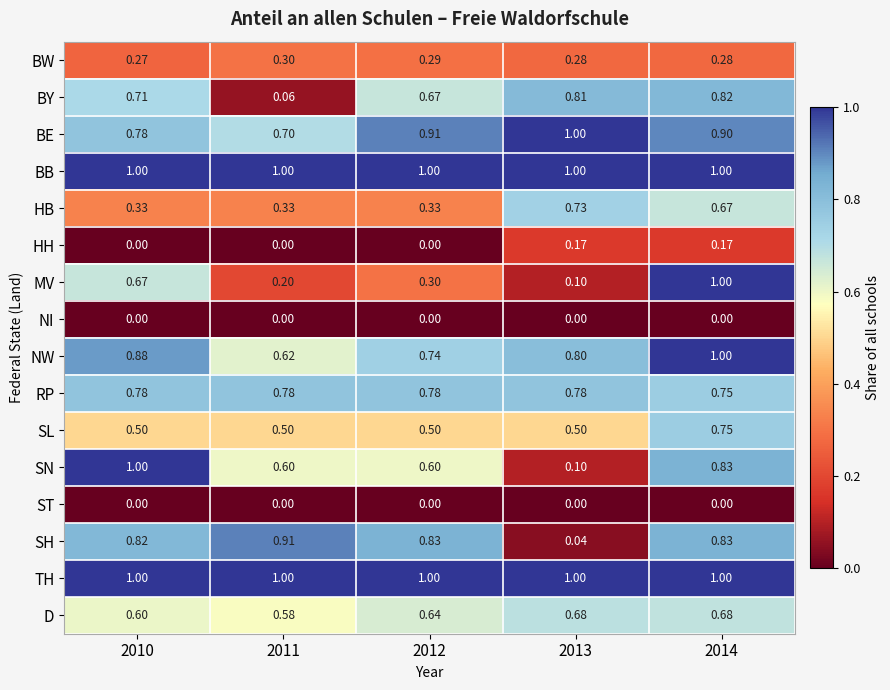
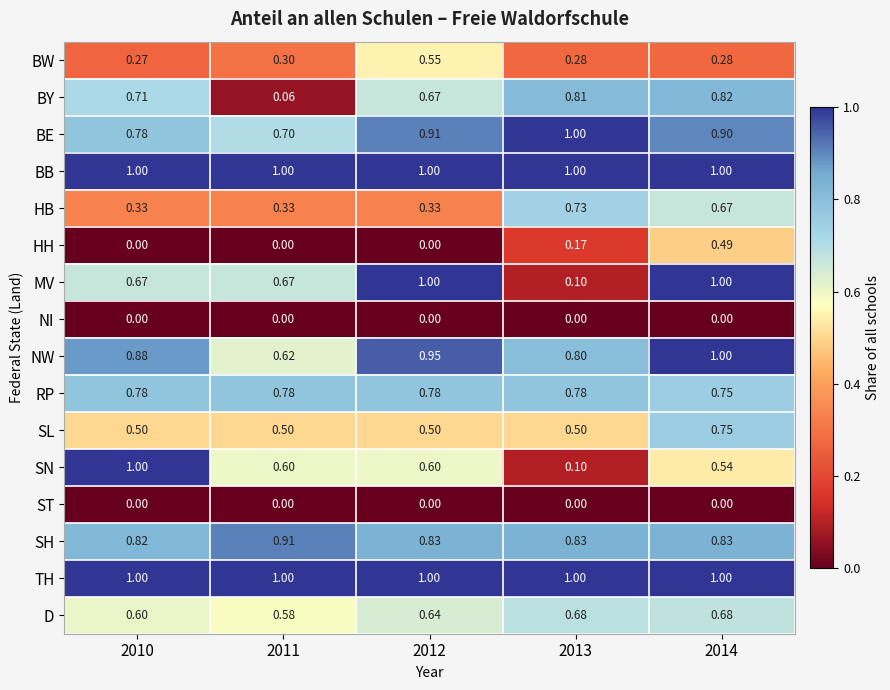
BW, 2012: 0.29 -> 0.55
HH, 2014: 0.17 -> 0.49
MV, 2011: 0.20 -> 0.67
MV, 2012: 0.30 -> 1.00
NW, 2012: 0.74 -> 0.95
SN, 2014: 0.83 -> 0.54
SH, 2013: 0.04 -> 0.83
